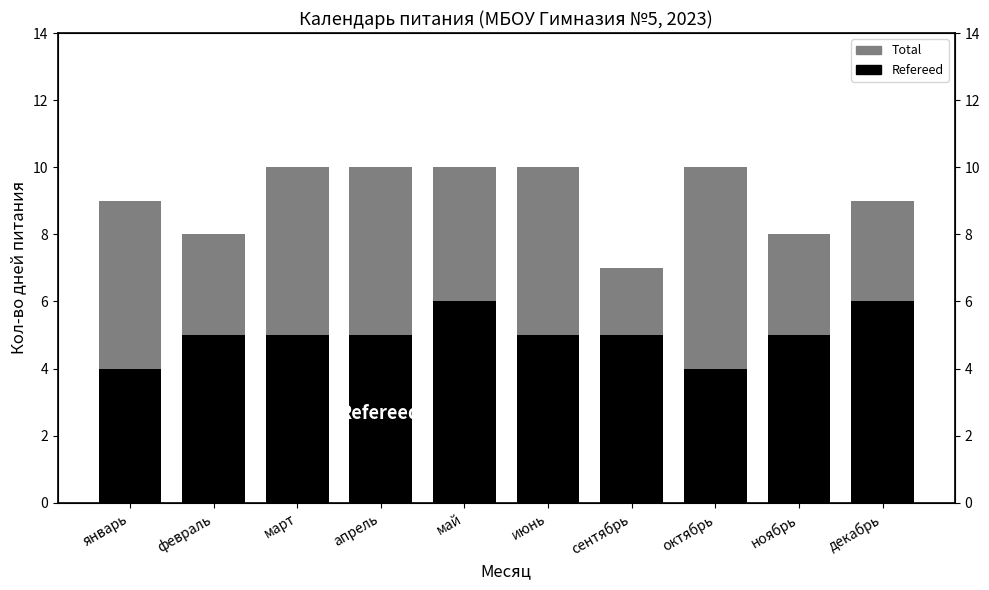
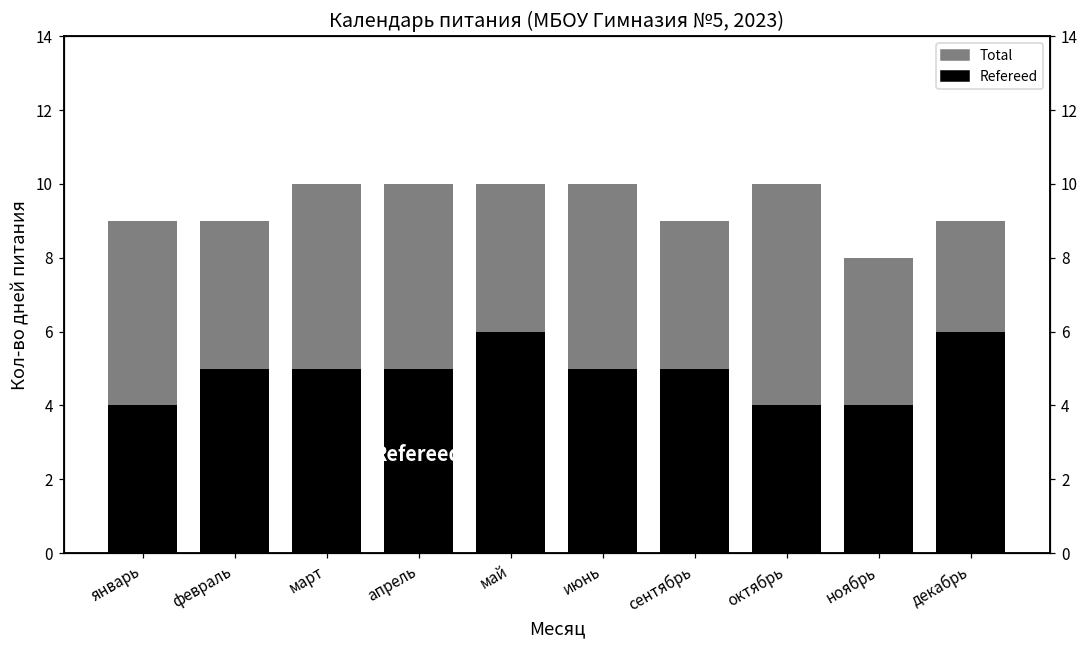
Total, февраль: 8 -> 9
Total, сентябрь: 7 -> 9
Refereed, ноябрь: 5 -> 4
